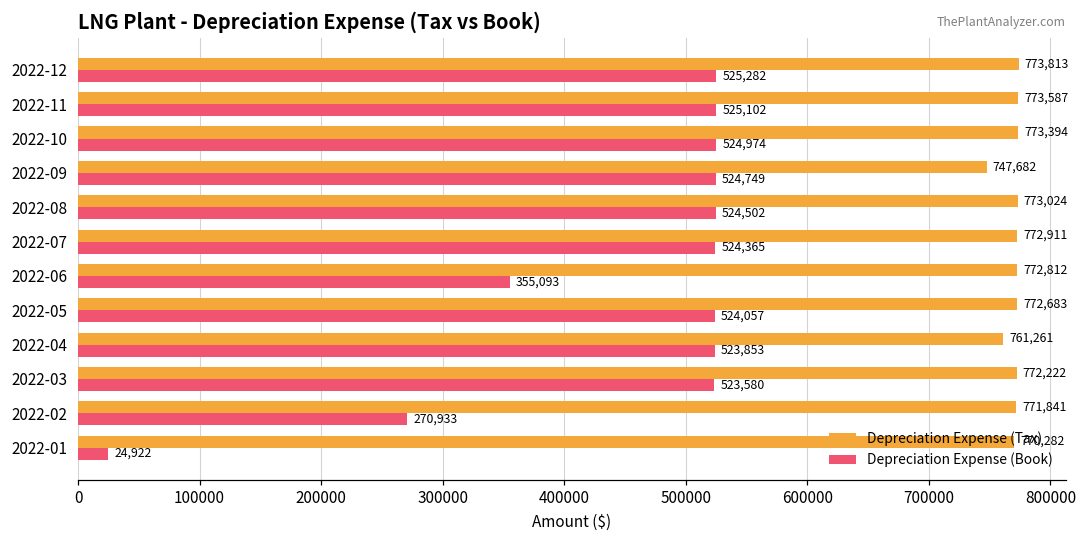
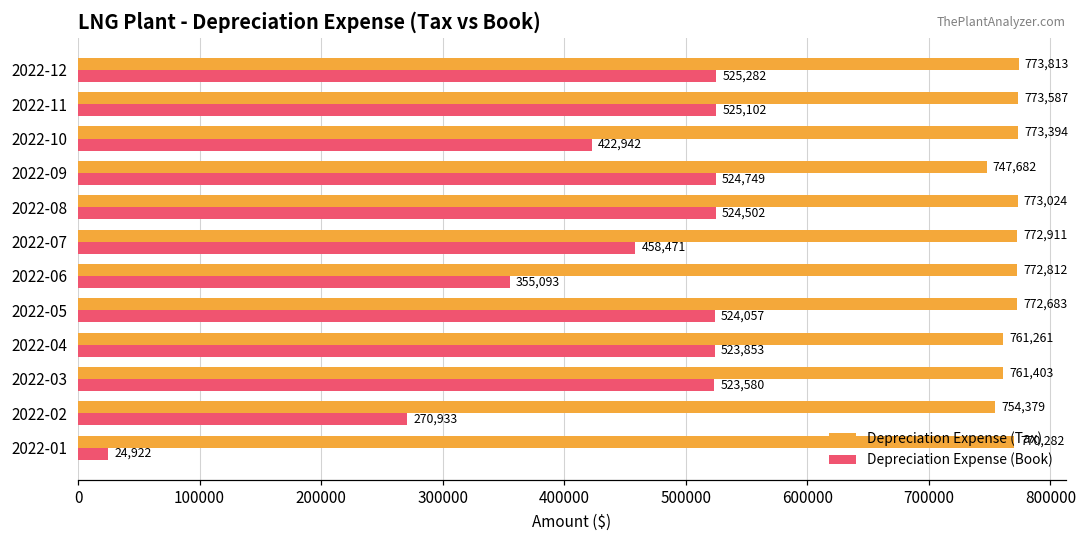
Depreciation Expense (Book), 2022-10: 524,974 -> 422,942
Depreciation Expense (Book), 2022-07: 524,365 -> 458,471
Depreciation Expense (Tax), 2022-03: 772,222 -> 761,403
Depreciation Expense (Tax), 2022-02: 771,841 -> 754,379
